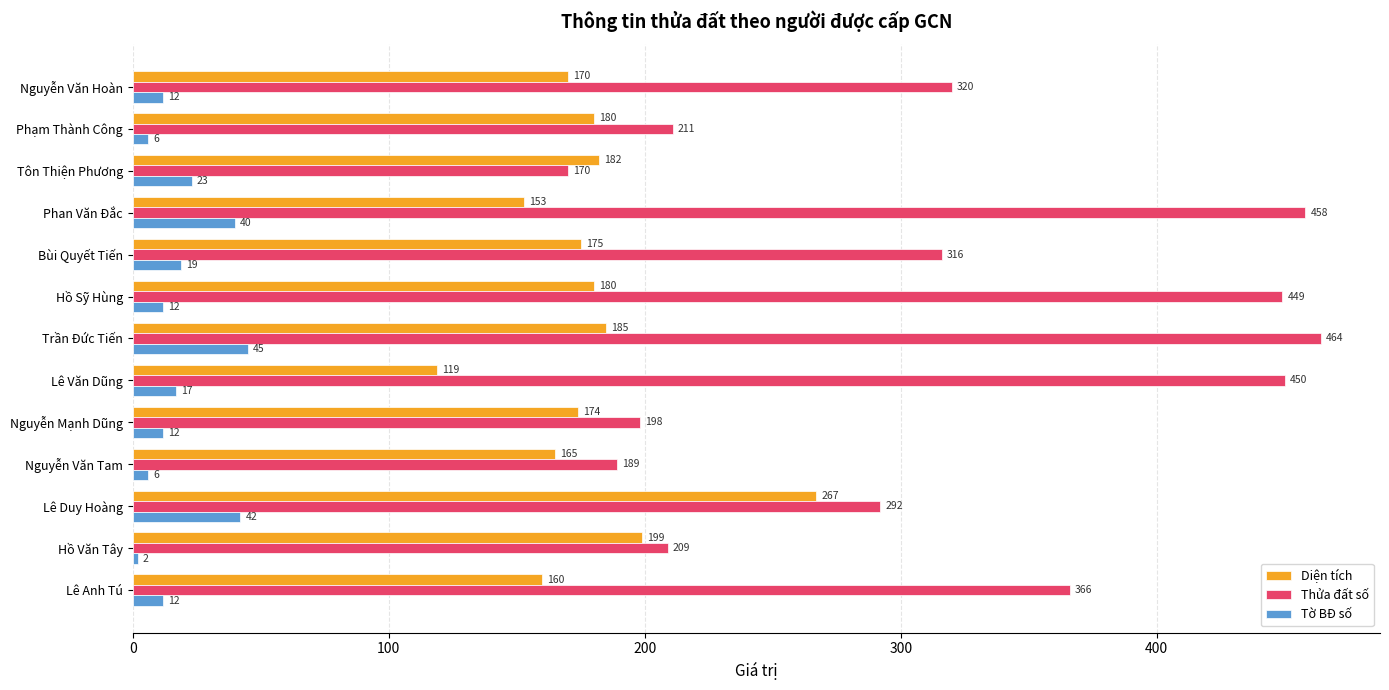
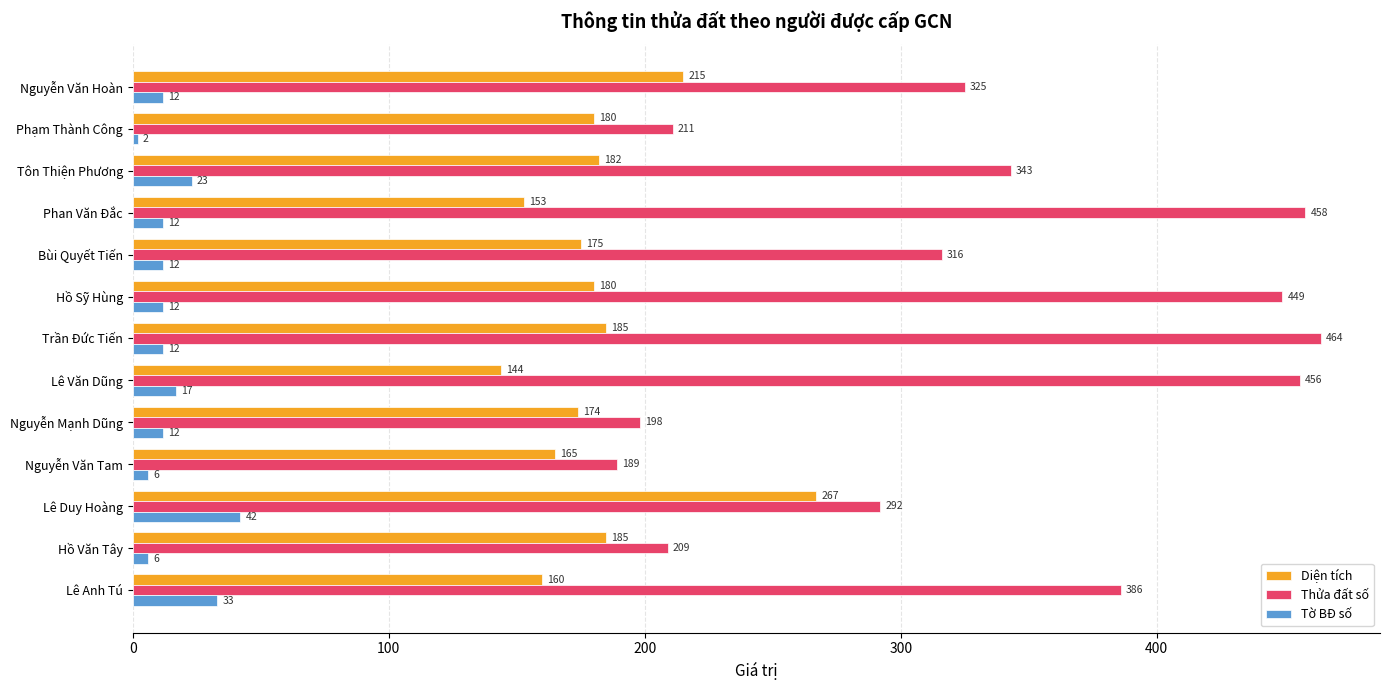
Diện tích, Nguyễn Văn Hoàn: 170 -> 215
Thửa đất số, Nguyễn Văn Hoàn: 320 -> 325
Tờ BĐ số, Phạm Thành Công: 6 -> 2
Thửa đất số, Tôn Thiện Phương: 170 -> 343
Tờ BĐ số, Phan Văn Đắc: 40 -> 12
Tờ BĐ số, Bùi Quyết Tiến: 19 -> 12
Tờ BĐ số, Trần Đức Tiến: 45 -> 12
Diện tích, Lê Văn Dũng: 119 -> 144
Thửa đất số, Lê Văn Dũng: 450 -> 456
Diện tích, Hồ Văn Tây: 199 -> 185
Tờ BĐ số, Hồ Văn Tây: 2 -> 6
Thửa đất số, Lê Anh Tú: 366 -> 386
Tờ BĐ số, Lê Anh Tú: 12 -> 33
